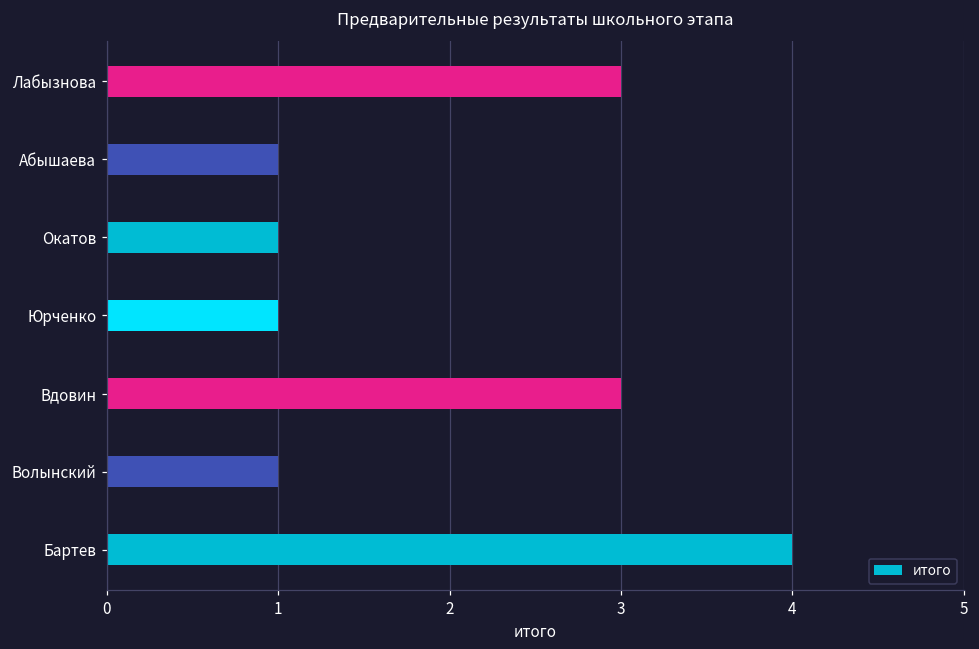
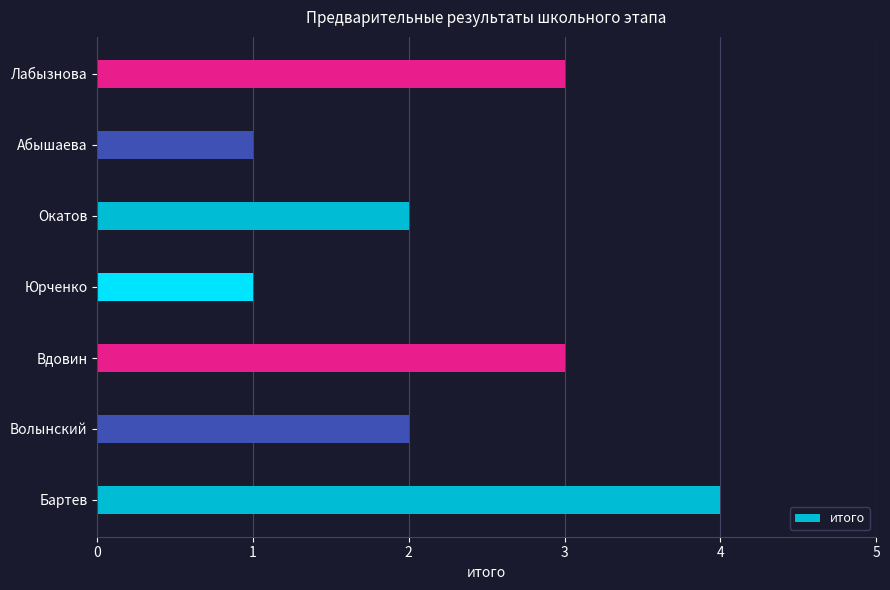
Окатов: 1 -> 2
Волынский: 1 -> 2
